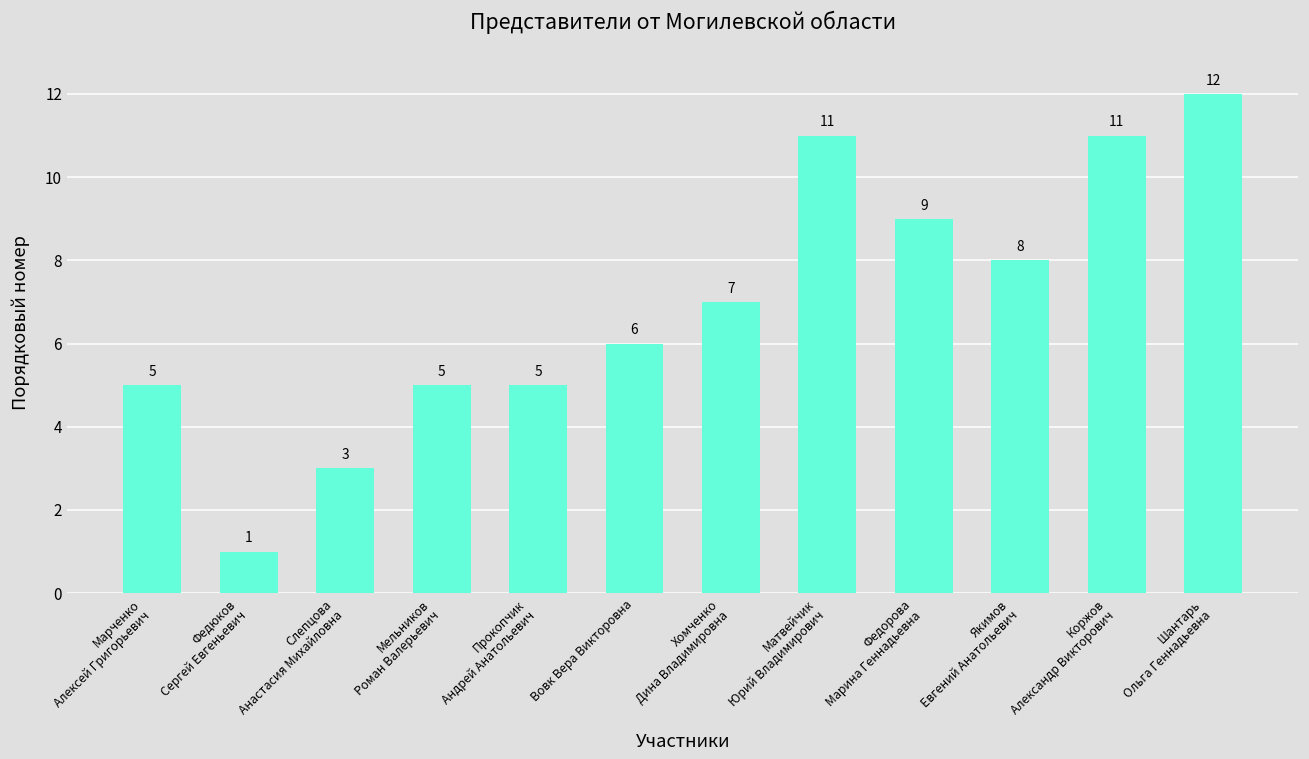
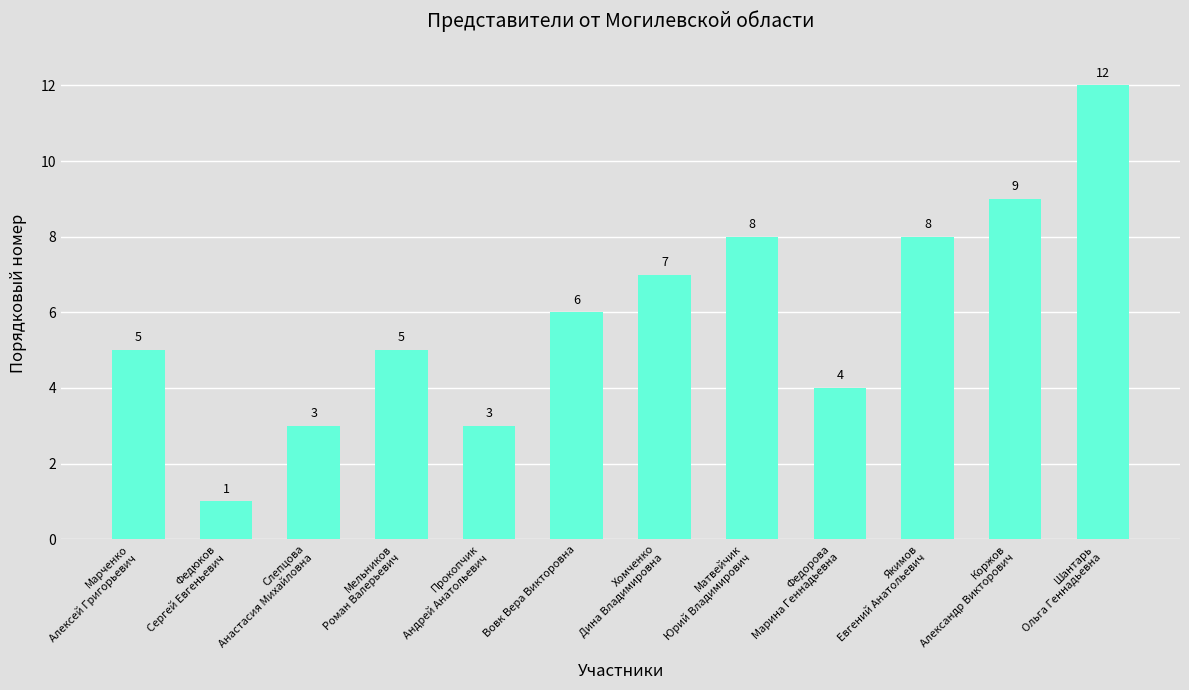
Прокопчик Андрей Анатольевич: 5 -> 3
Матвейчик Юрий Владимирович: 11 -> 8
Федорова Марина Геннадьевна: 9 -> 4
Коржов Александр Викторович: 11 -> 9
